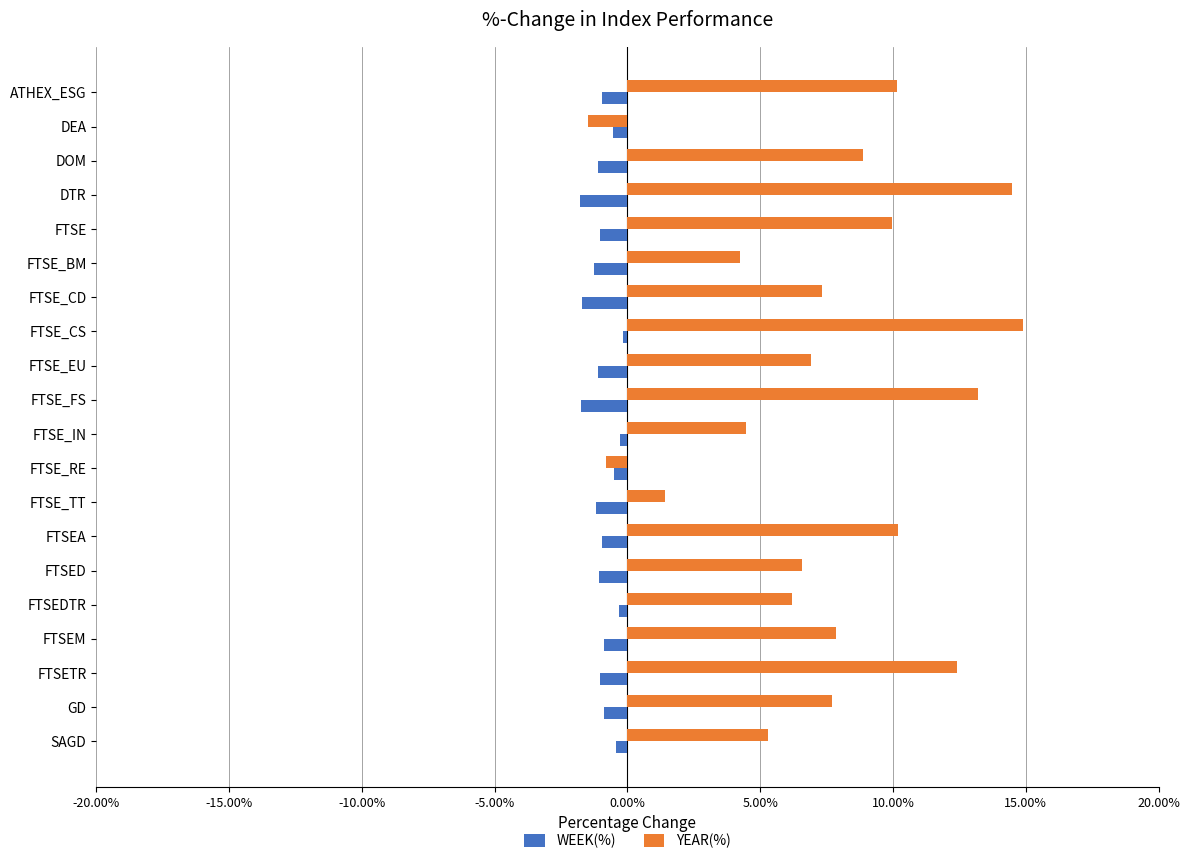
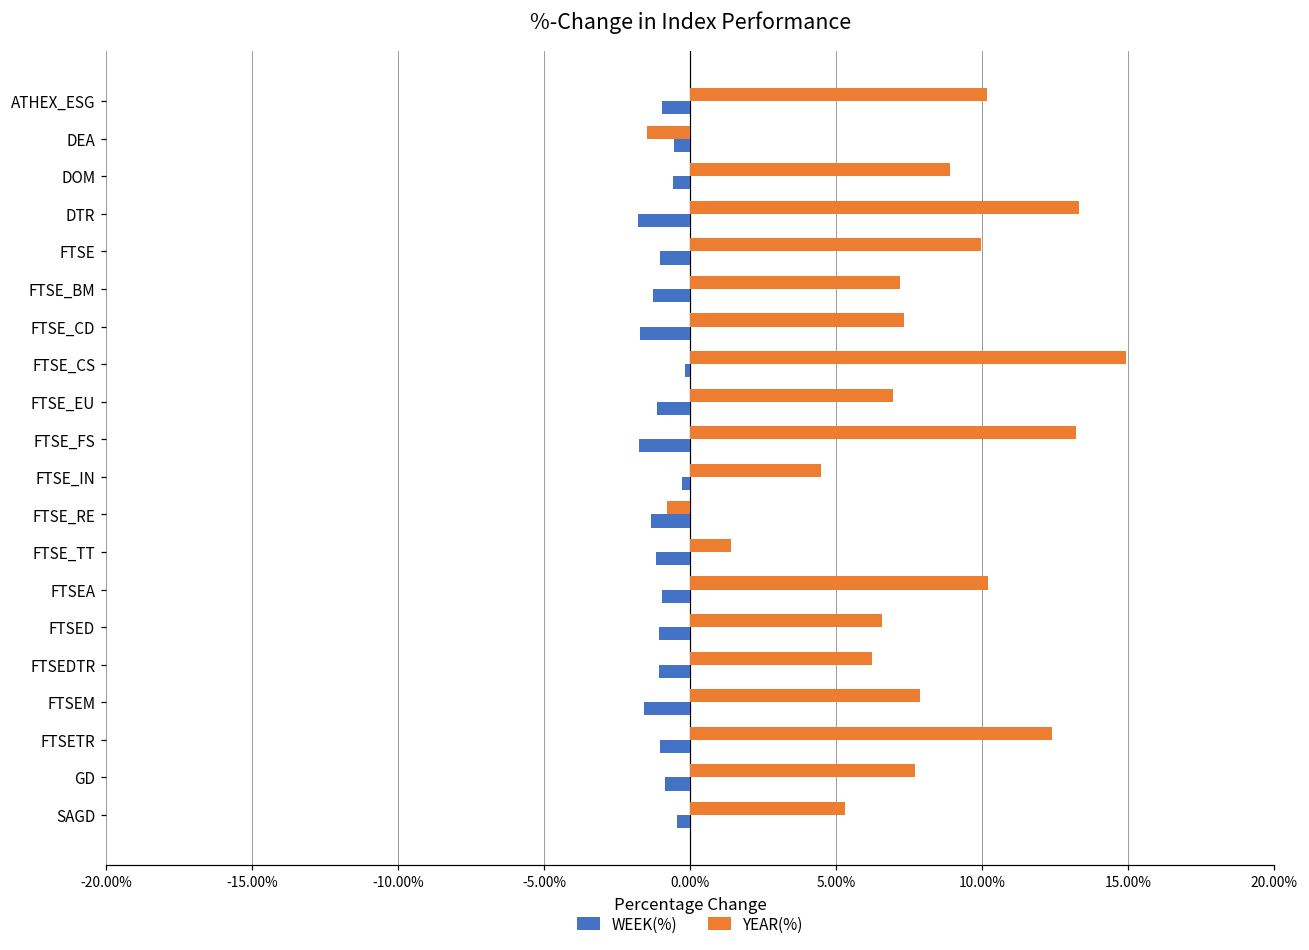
WEEK(%), DOM: -1.1% -> -0.6%
YEAR(%), DTR: 14.5% -> 13.3%
YEAR(%), FTSE_BM: 4.2% -> 7.2%
WEEK(%), FTSE_RE: -0.5% -> -1.3%
WEEK(%), FTSEDTR: -0.3% -> -1.1%
WEEK(%), FTSEM: -0.9% -> -1.6%
